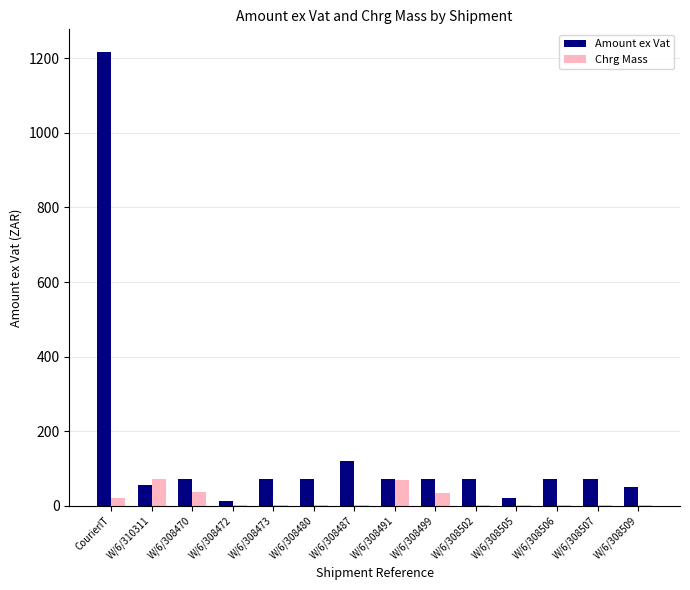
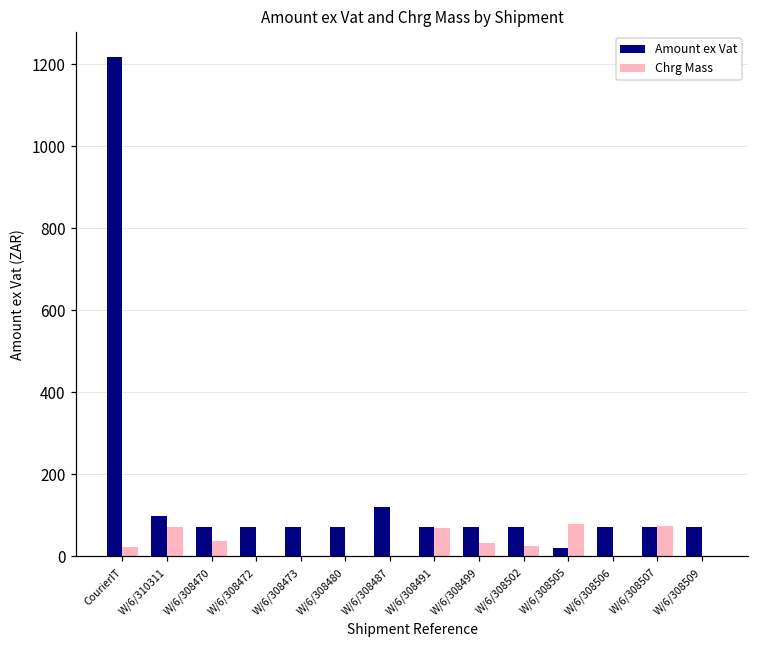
Amount ex Vat, W/6/310311: 60 -> 100
Amount ex Vat, W/6/308472: 10 -> 70
Chrg Mass, W/6/308502: 0 -> 30
Chrg Mass, W/6/308505: 0 -> 80
Chrg Mass, W/6/308507: 0 -> 70
Amount ex Vat, W/6/308509: 50 -> 70
